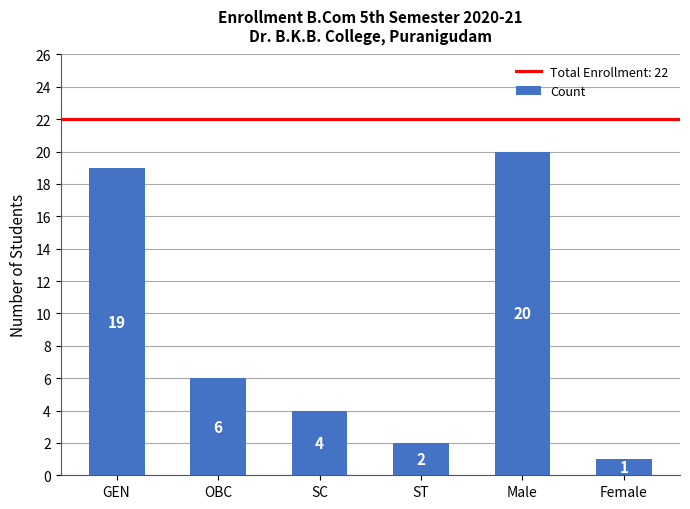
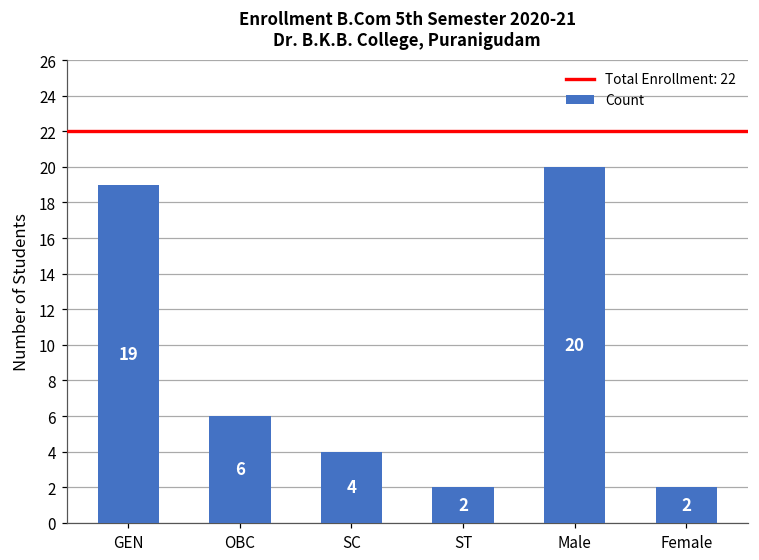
Female: 1 -> 2
